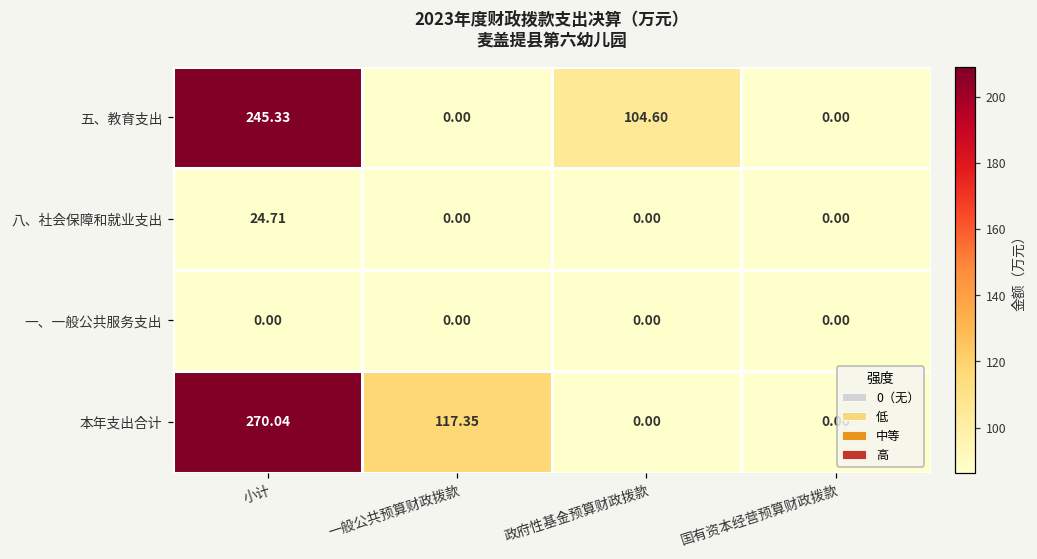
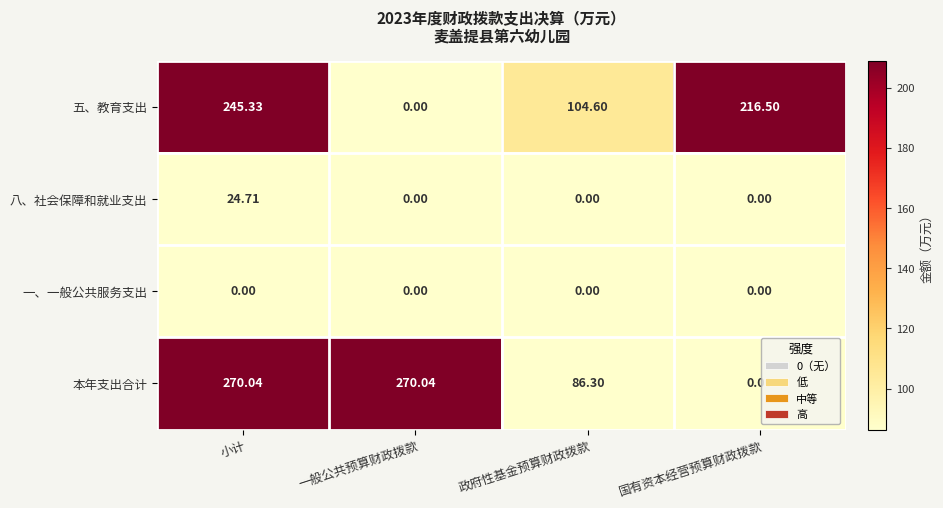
五、教育支出, 国有资本经营预算财政拨款: 0.00 -> 216.50
本年支出合计, 一般公共预算财政拨款: 117.35 -> 270.04
本年支出合计, 政府性基金预算财政拨款: 0.00 -> 86.30
